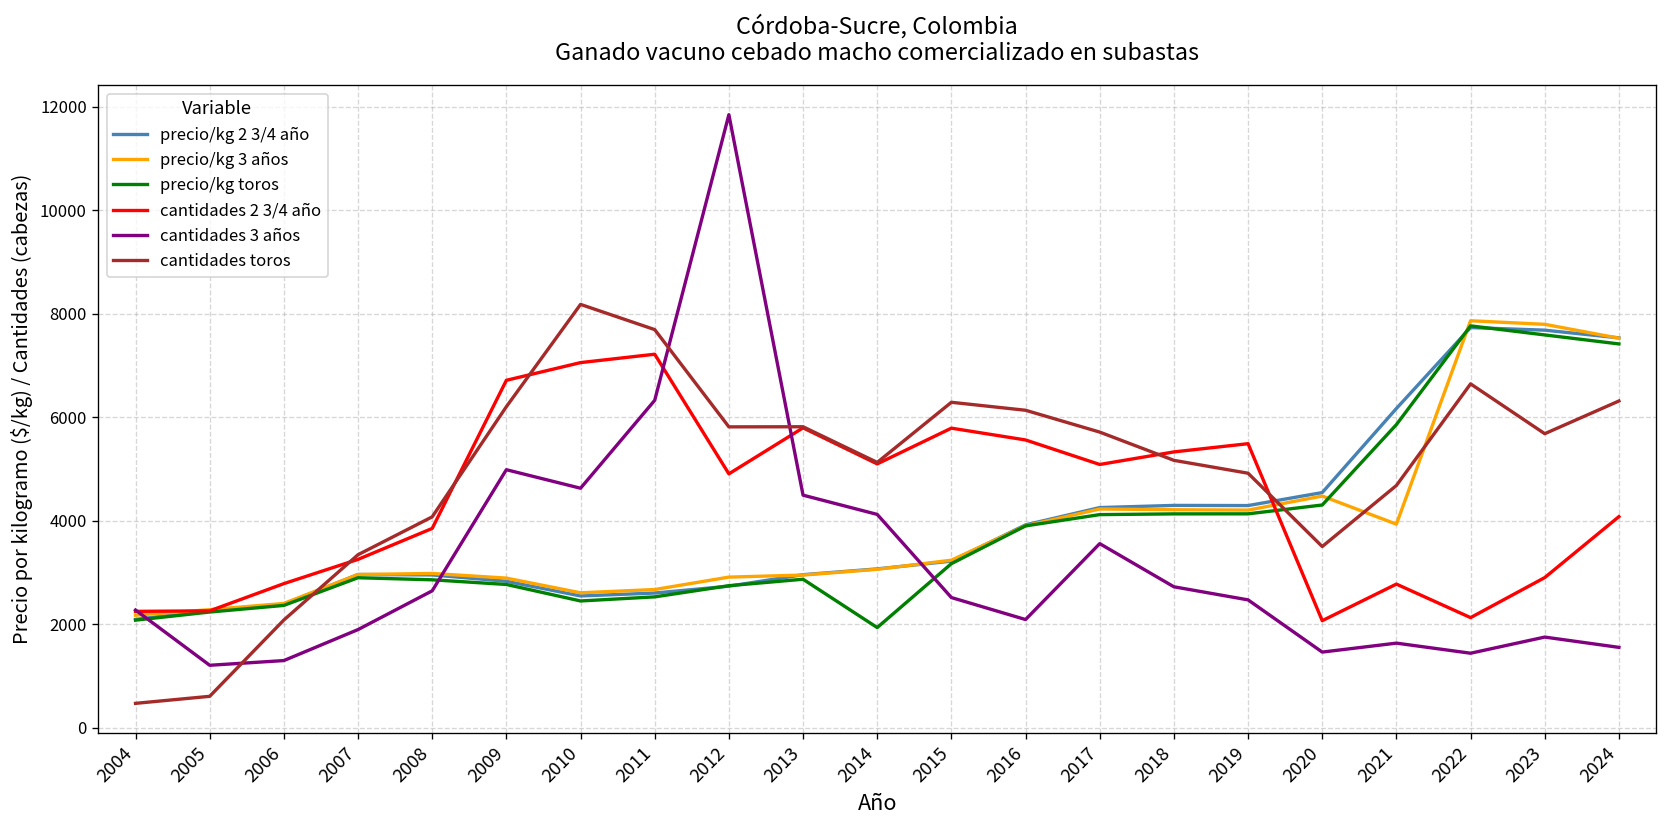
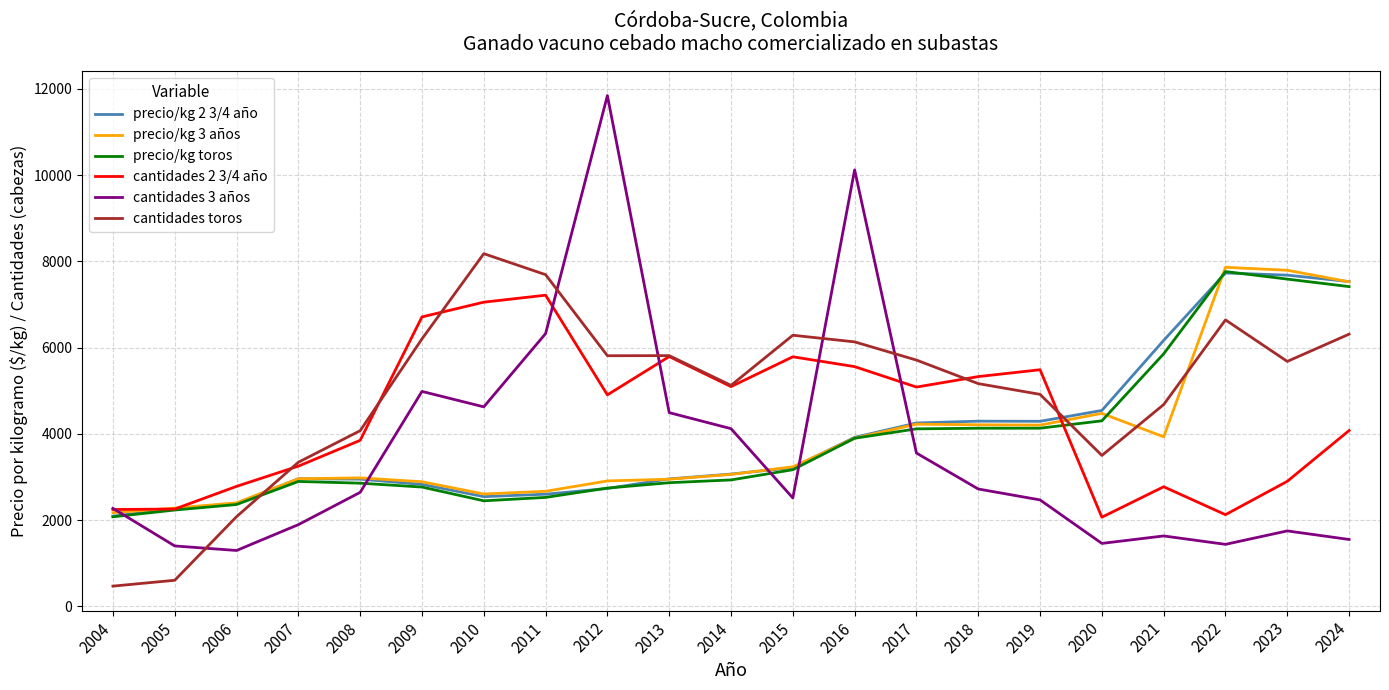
cantidades 3 años, 2005: 1200 -> 1400
precio/kg toros, 2014: 1900 -> 2900
cantidades 3 años, 2016: 2100 -> 10100
